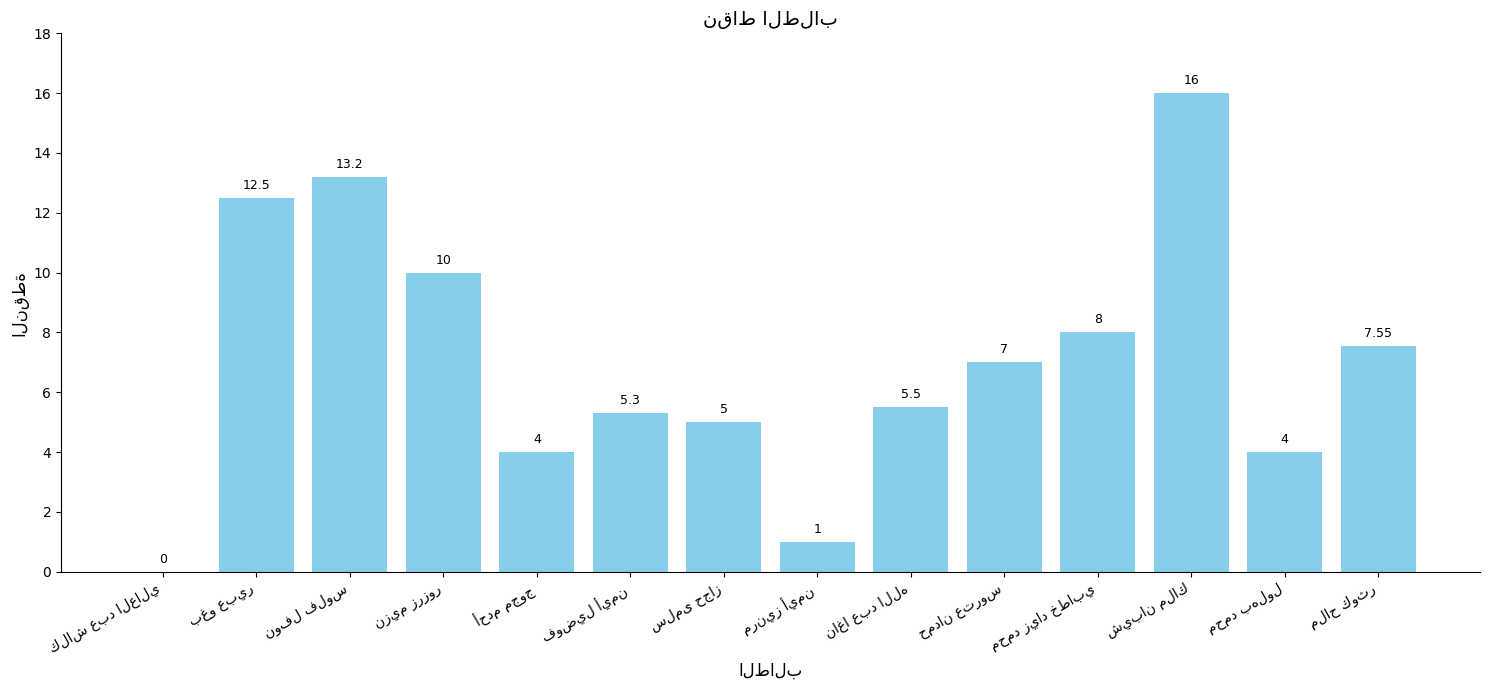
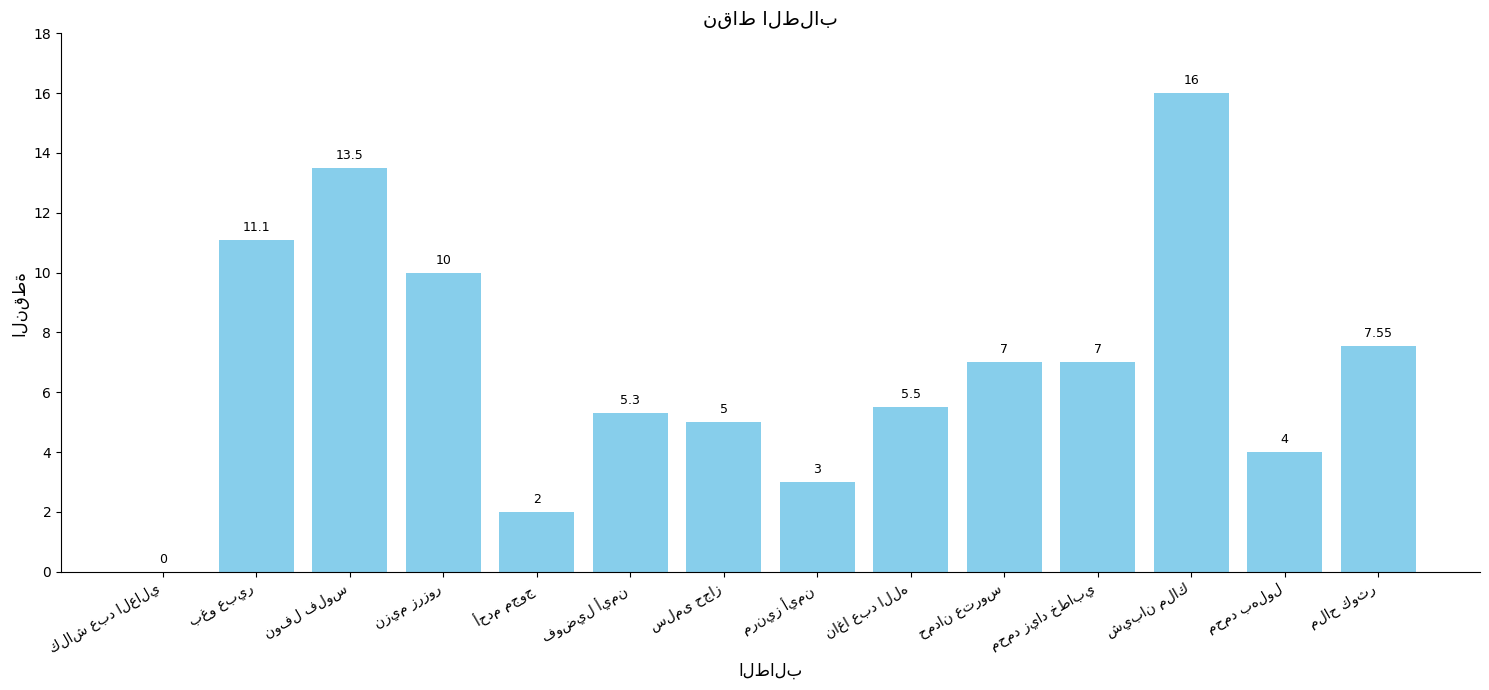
بغو عبير: 12.5 -> 11.1
نوفل فلوس: 13.2 -> 13.5
أحدم مجوج: 4 -> 2
مرنيز أيمن: 1 -> 3
محمد زياد خطابي: 8 -> 7
